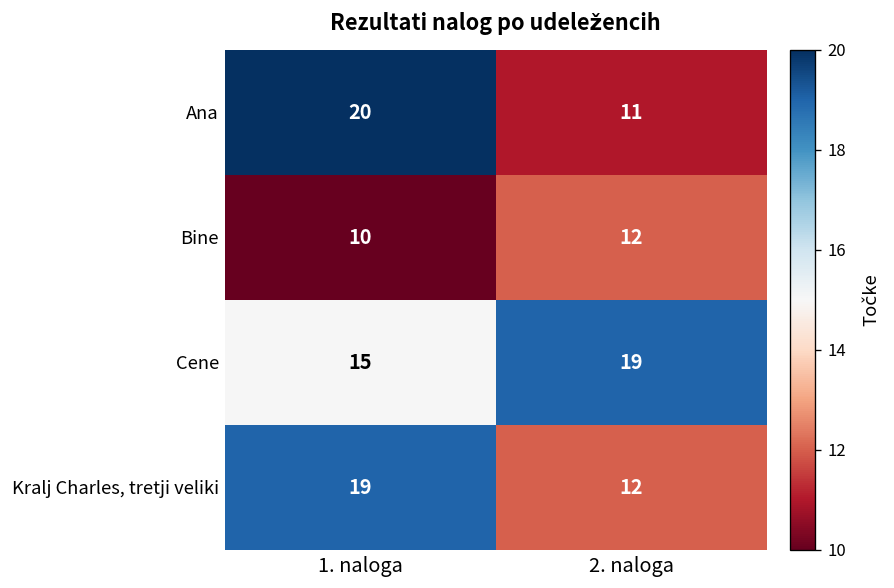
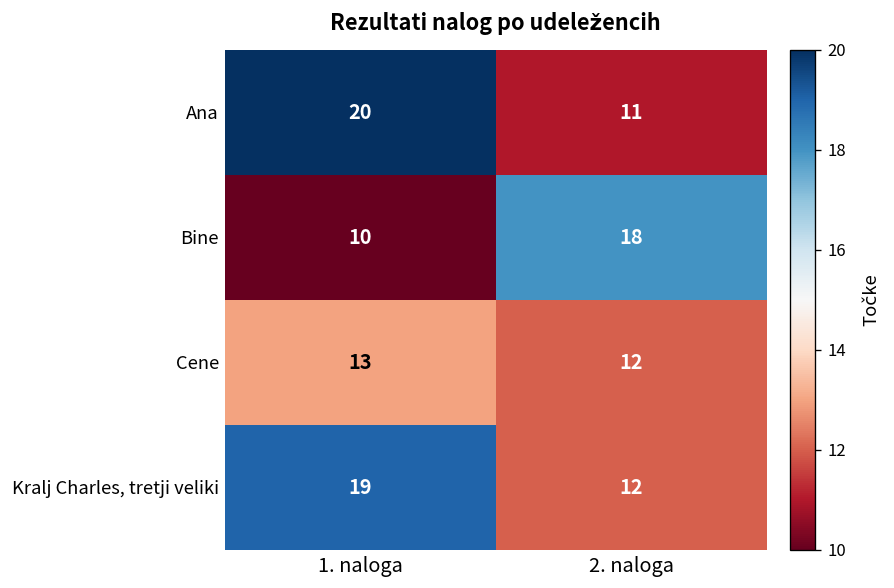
Bine, 2. naloga: 12 -> 18
Cene, 1. naloga: 15 -> 13
Cene, 2. naloga: 19 -> 12
